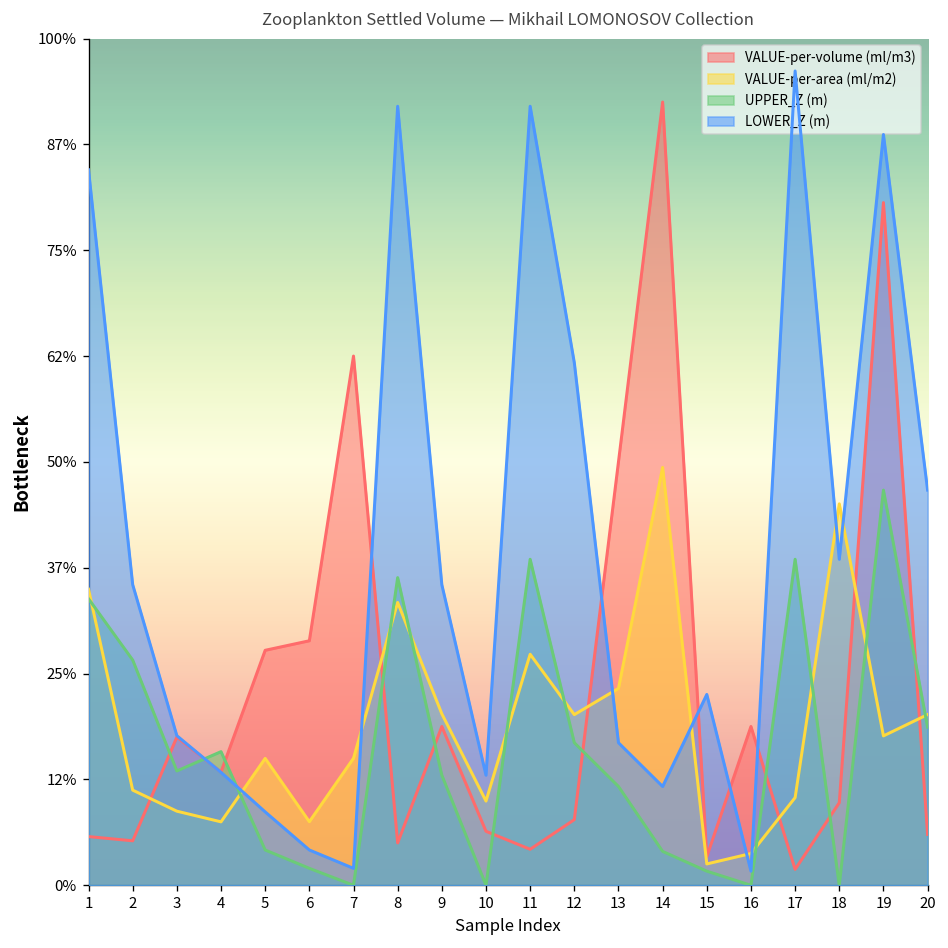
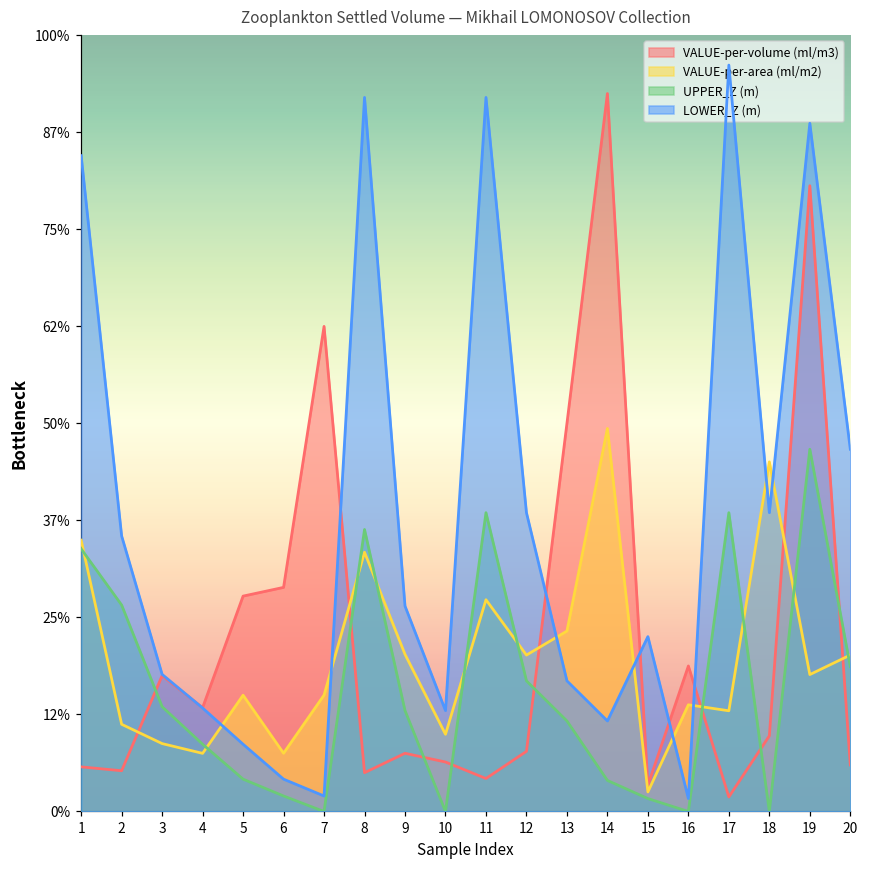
UPPER_Z (m), 4: 16% -> 9%
VALUE-per-volume (ml/m3), 9: 19% -> 8%
LOWER_Z (m), 9: 36% -> 26%
LOWER_Z (m), 12: 62% -> 39%
VALUE-per-area (ml/m2), 16: 4% -> 14%
VALUE-per-area (ml/m2), 17: 10% -> 13%
